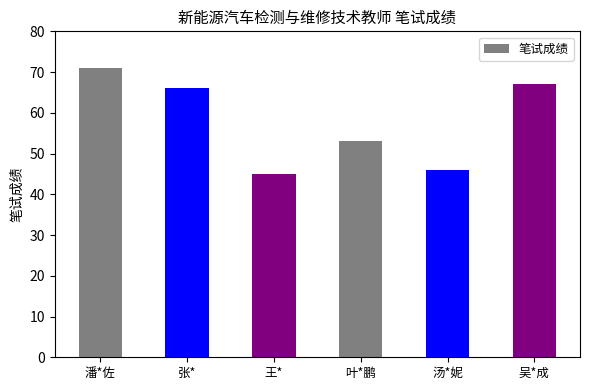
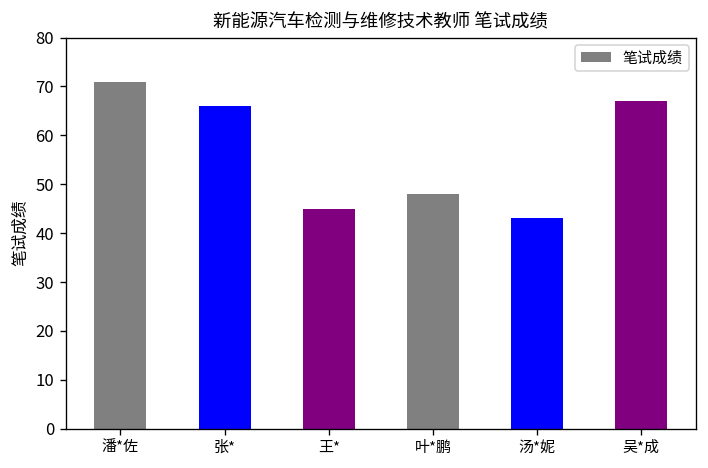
叶*鹏: 53 -> 48
汤*妮: 46 -> 43
